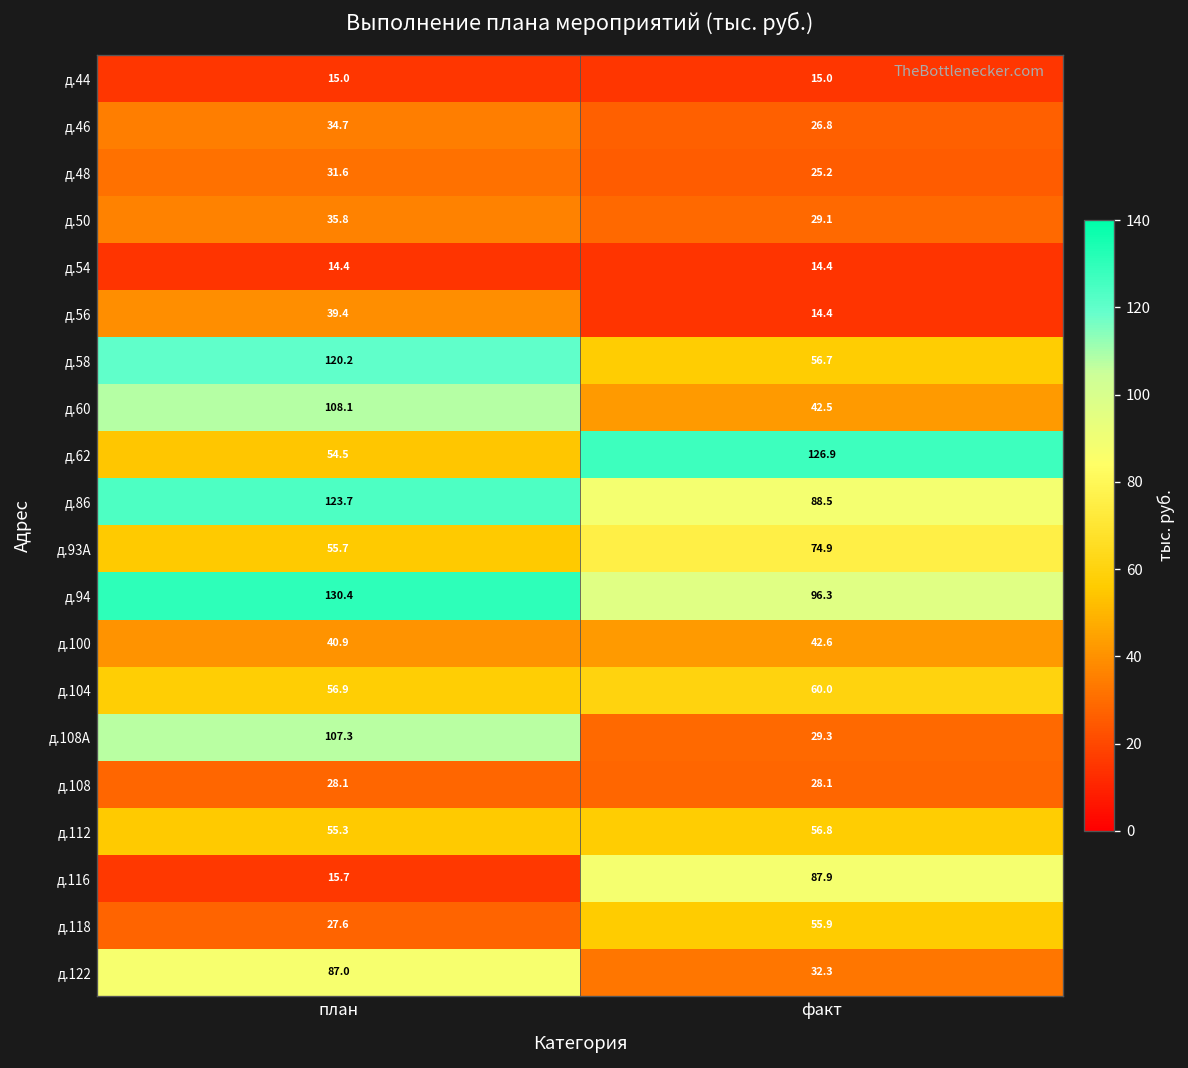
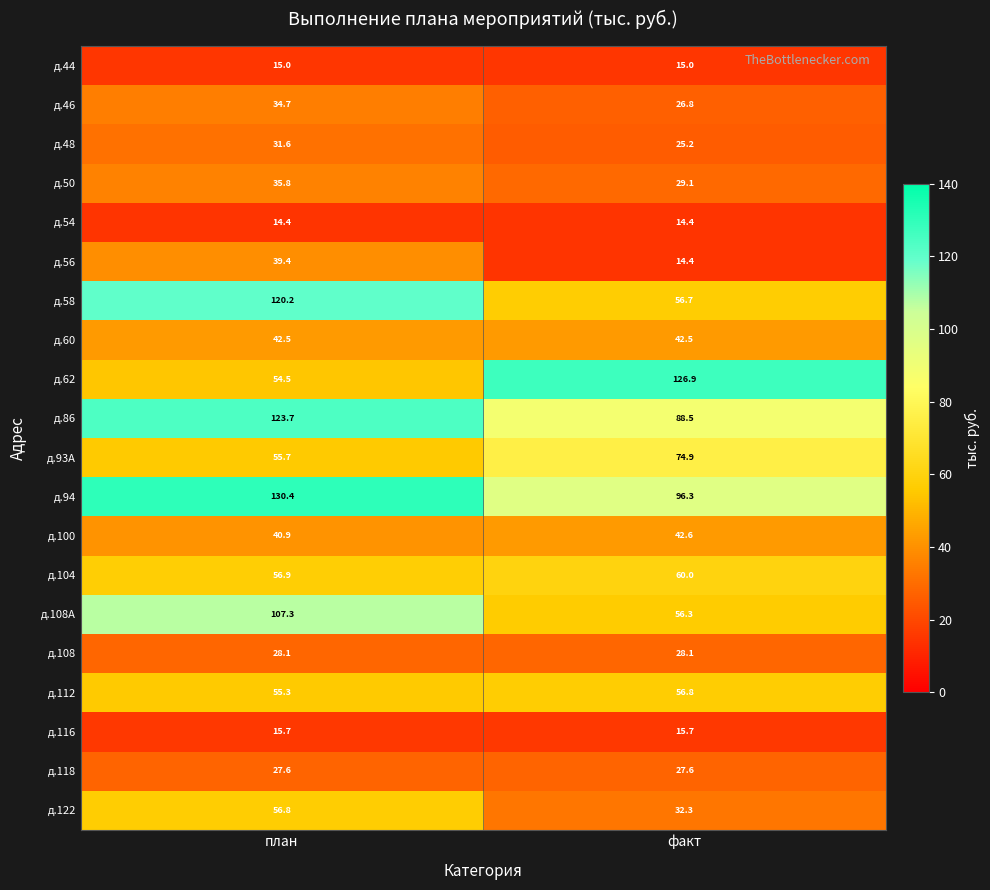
д.60, план: 108.1 -> 42.5
д.108А, факт: 29.3 -> 56.3
д.116, факт: 87.9 -> 15.7
д.118, факт: 55.9 -> 27.6
д.122, план: 87.0 -> 56.8
